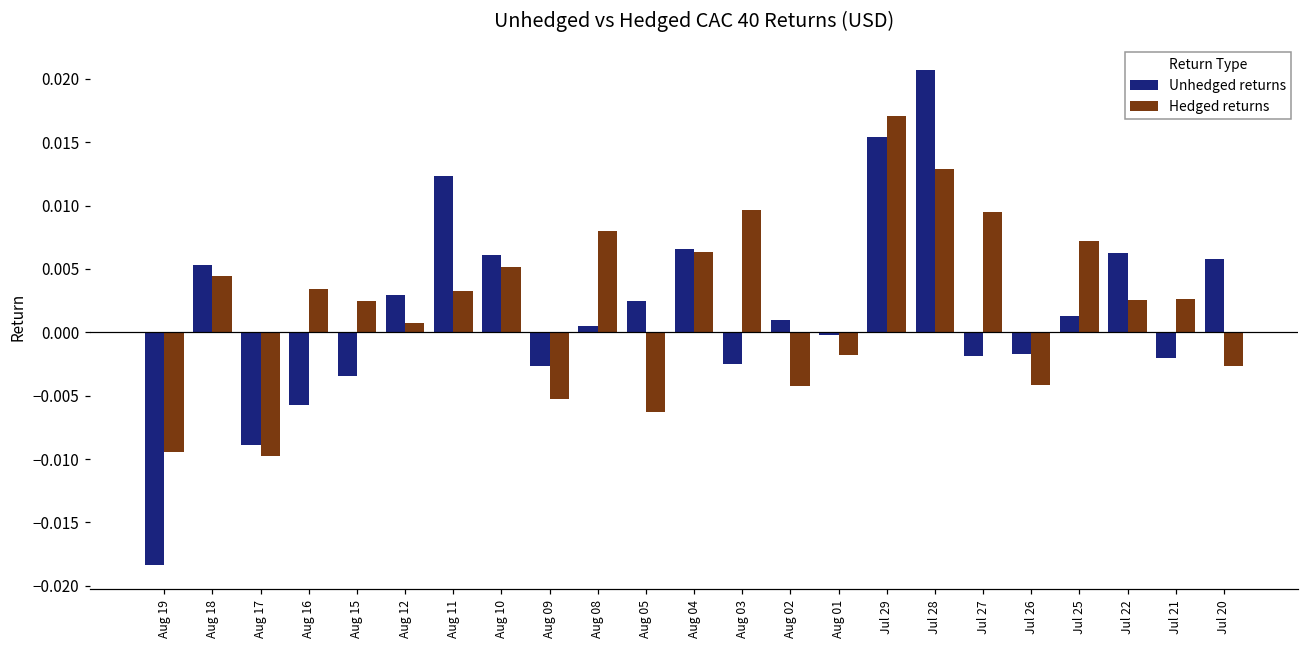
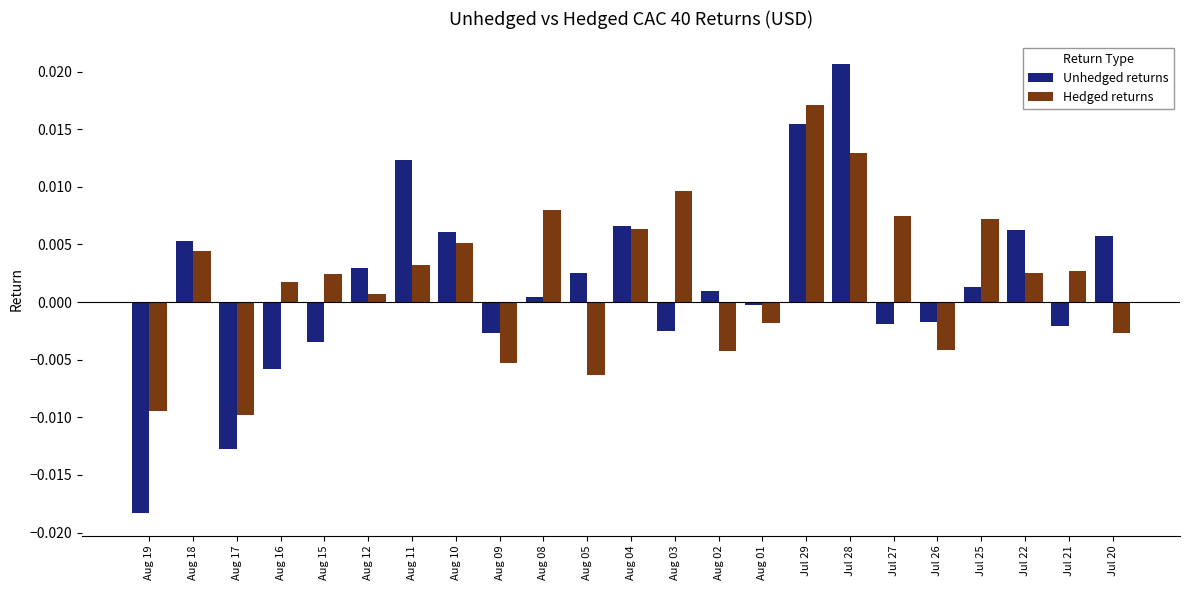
Unhedged returns, Aug 17: -0.0089 -> -0.0128
Hedged returns, Aug 16: 0.0034 -> 0.0018
Hedged returns, Jul 27: 0.0095 -> 0.0075
